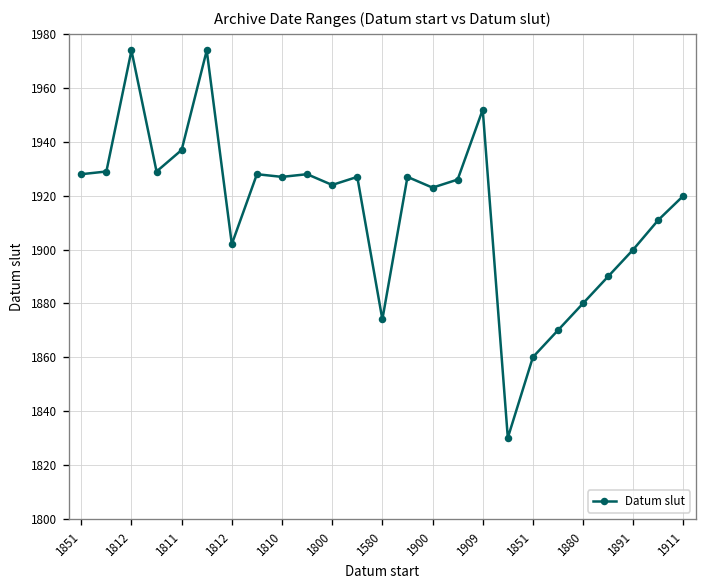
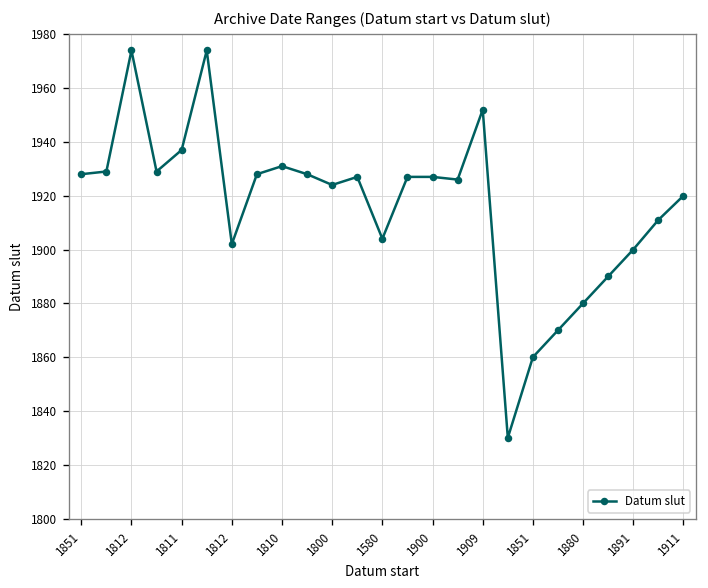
1810: 1927 -> 1931
1580: 1874 -> 1904
1900: 1923 -> 1927
